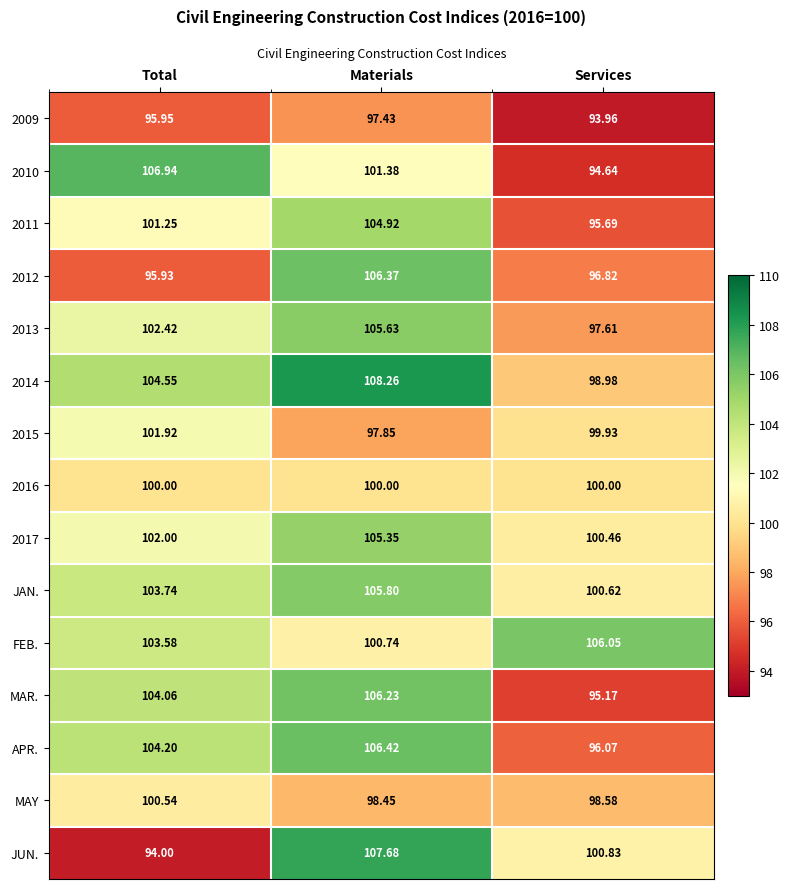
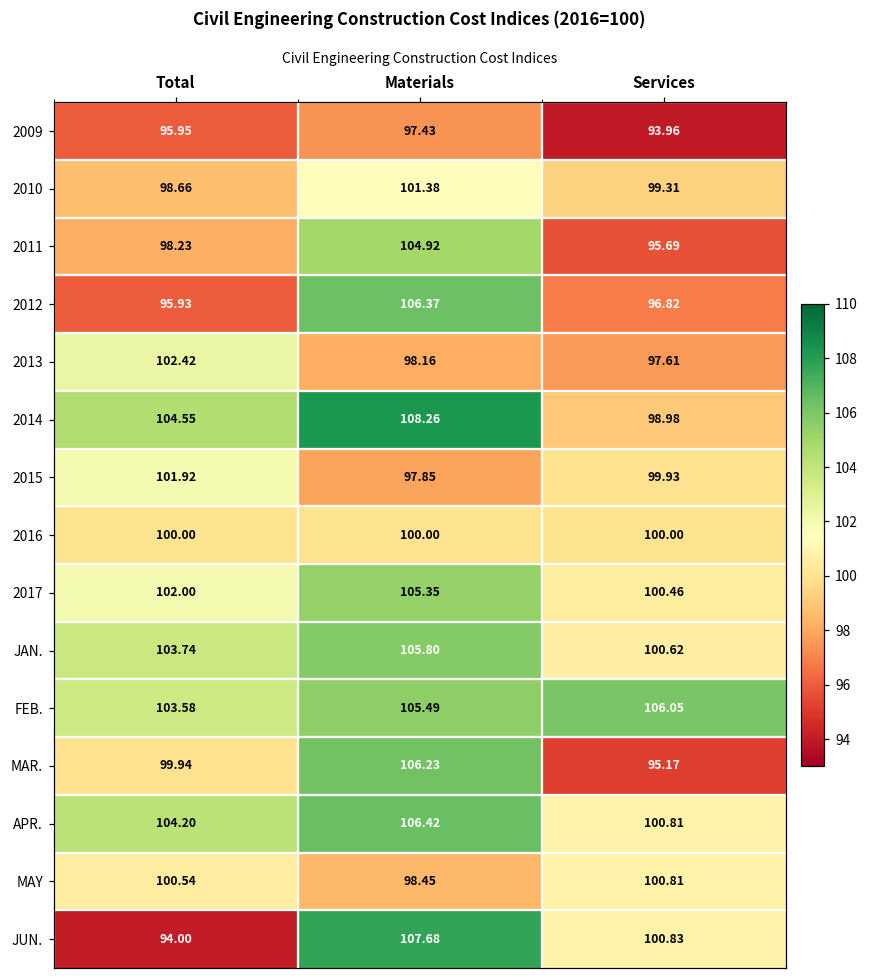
2010, Total: 106.94 -> 98.66
2010, Services: 94.64 -> 99.31
2011, Total: 101.25 -> 98.23
2013, Materials: 105.63 -> 98.16
FEB., Materials: 100.74 -> 105.49
MAR., Total: 104.06 -> 99.94
APR., Services: 96.07 -> 100.81
MAY, Services: 98.58 -> 100.81
